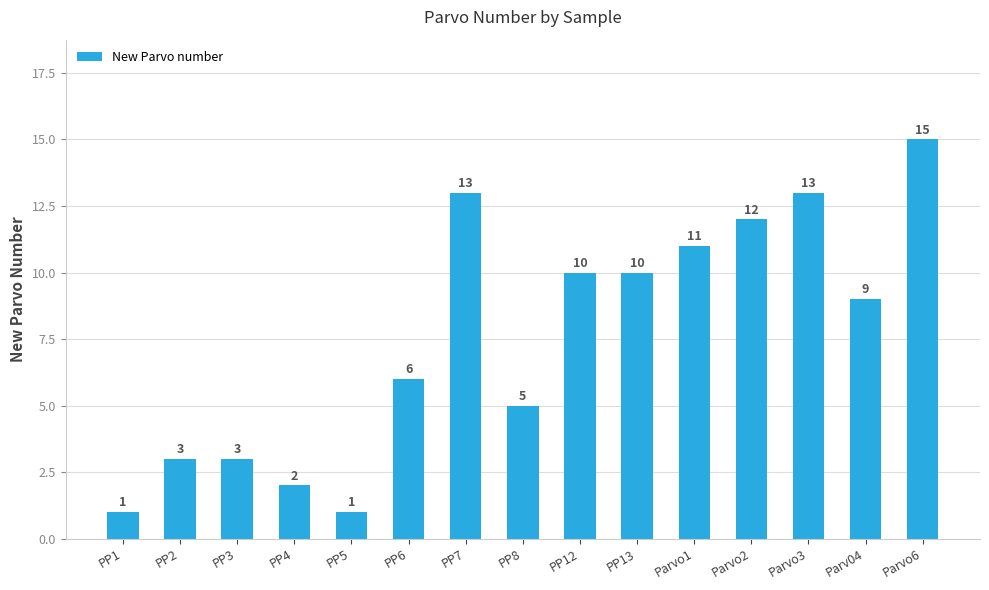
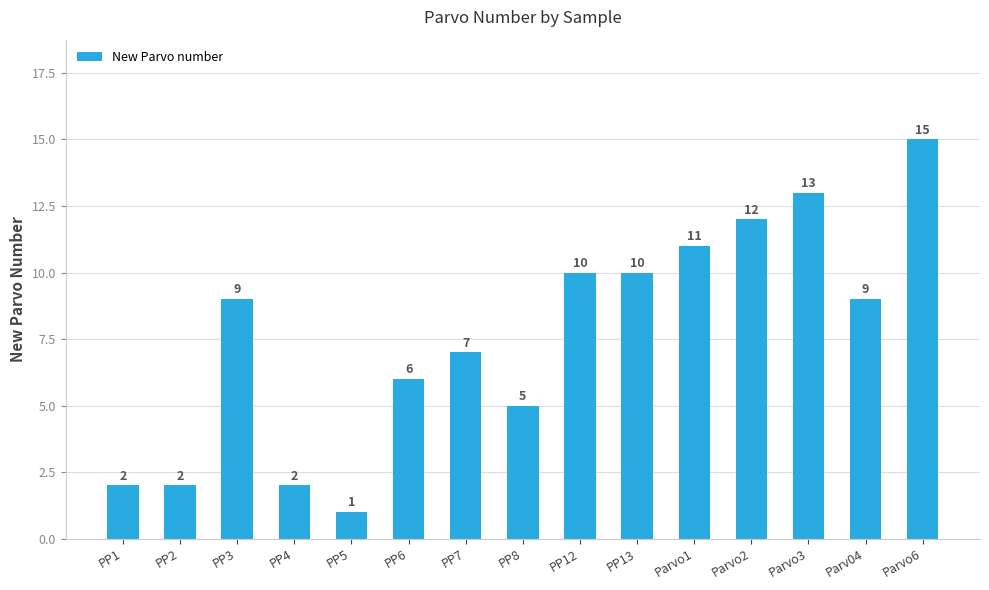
PP1: 1 -> 2
PP2: 3 -> 2
PP3: 3 -> 9
PP7: 13 -> 7
